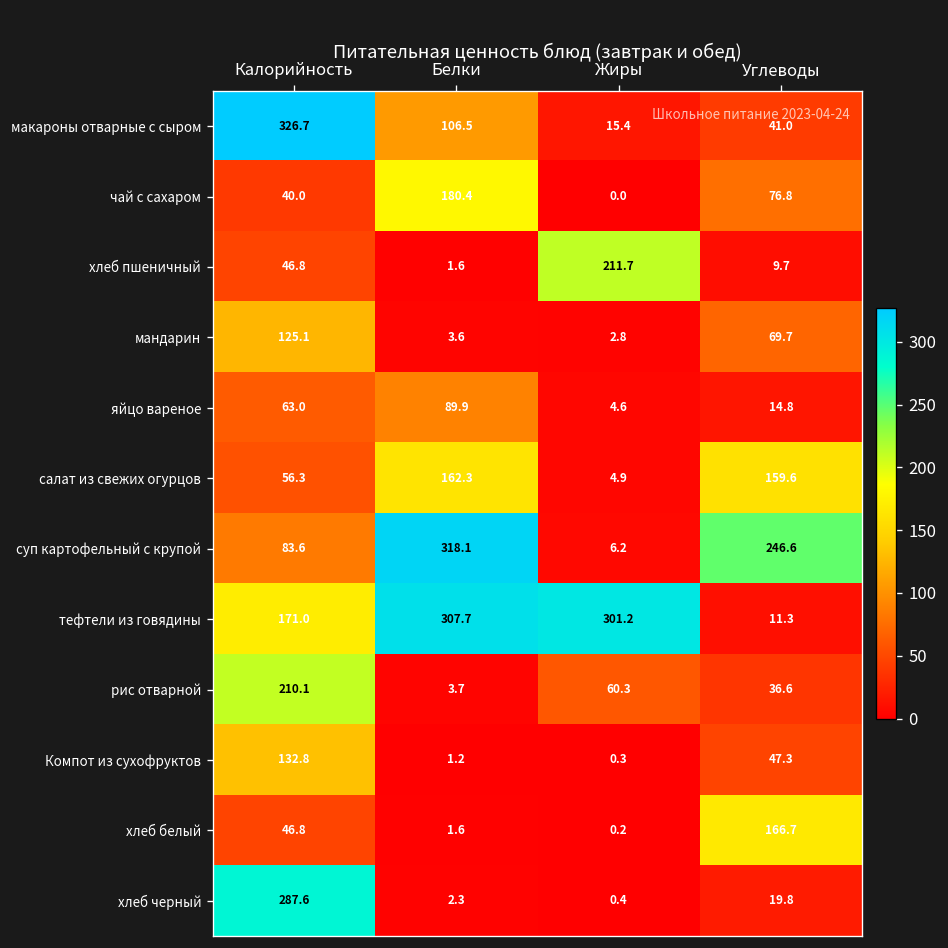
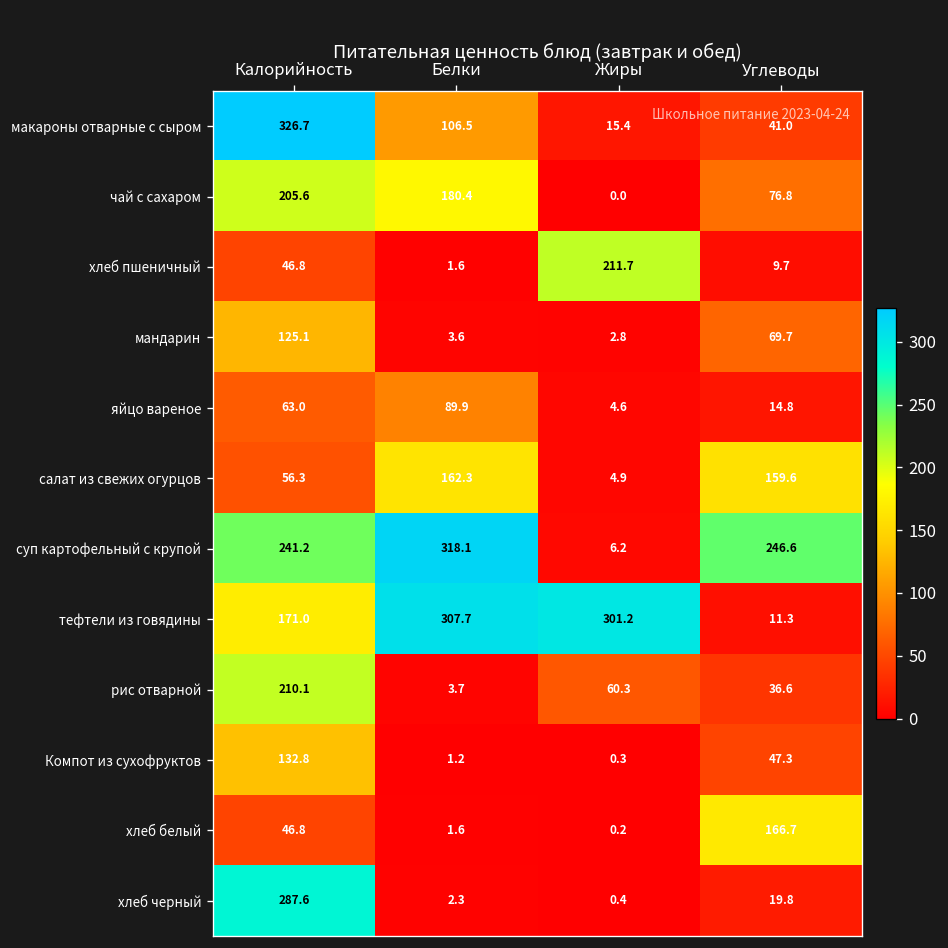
чай с сахаром, Калорийность: 40.0 -> 205.6
суп картофельный с крупой, Калорийность: 83.6 -> 241.2
